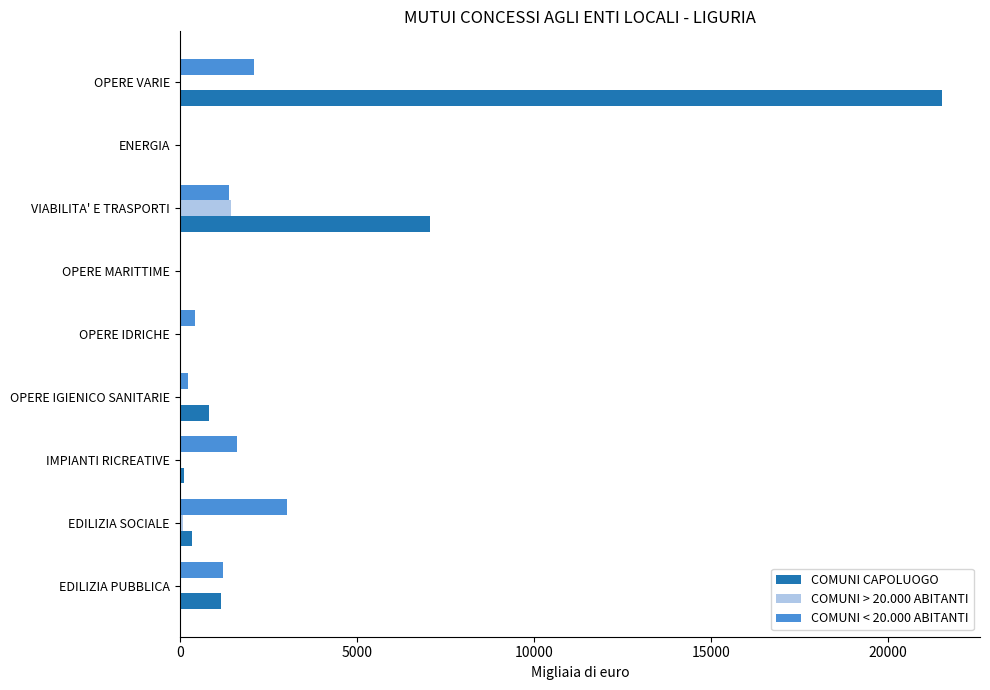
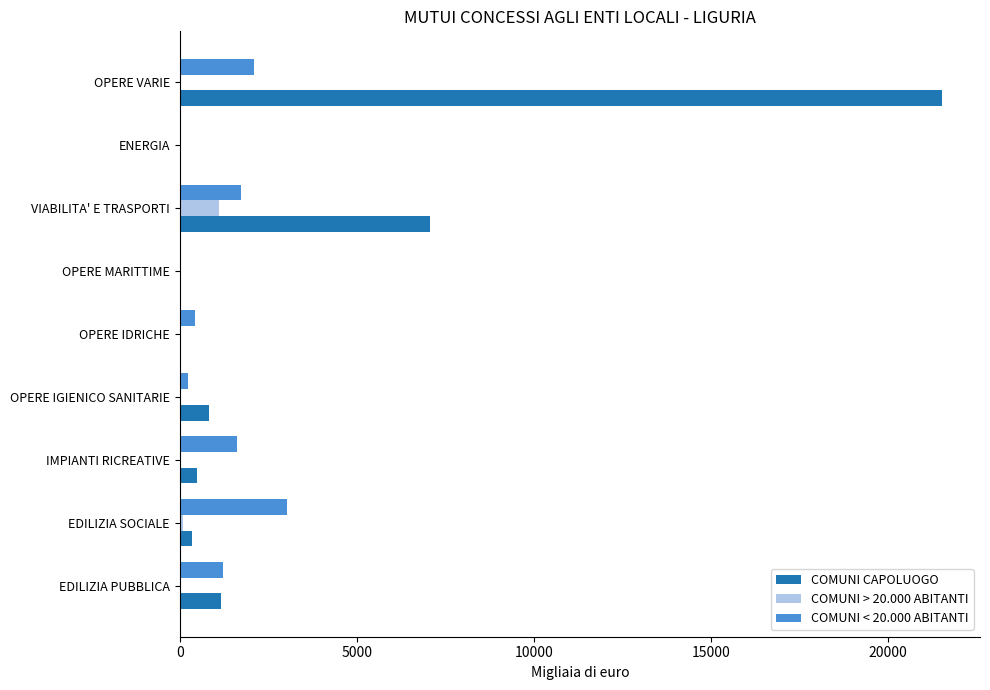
COMUNI < 20.000 ABITANTI, VIABILITA' E TRASPORTI: 1400 -> 1700
COMUNI > 20.000 ABITANTI, VIABILITA' E TRASPORTI: 1500 -> 1100
COMUNI CAPOLUOGO, IMPIANTI RICREATIVE: 100 -> 500
